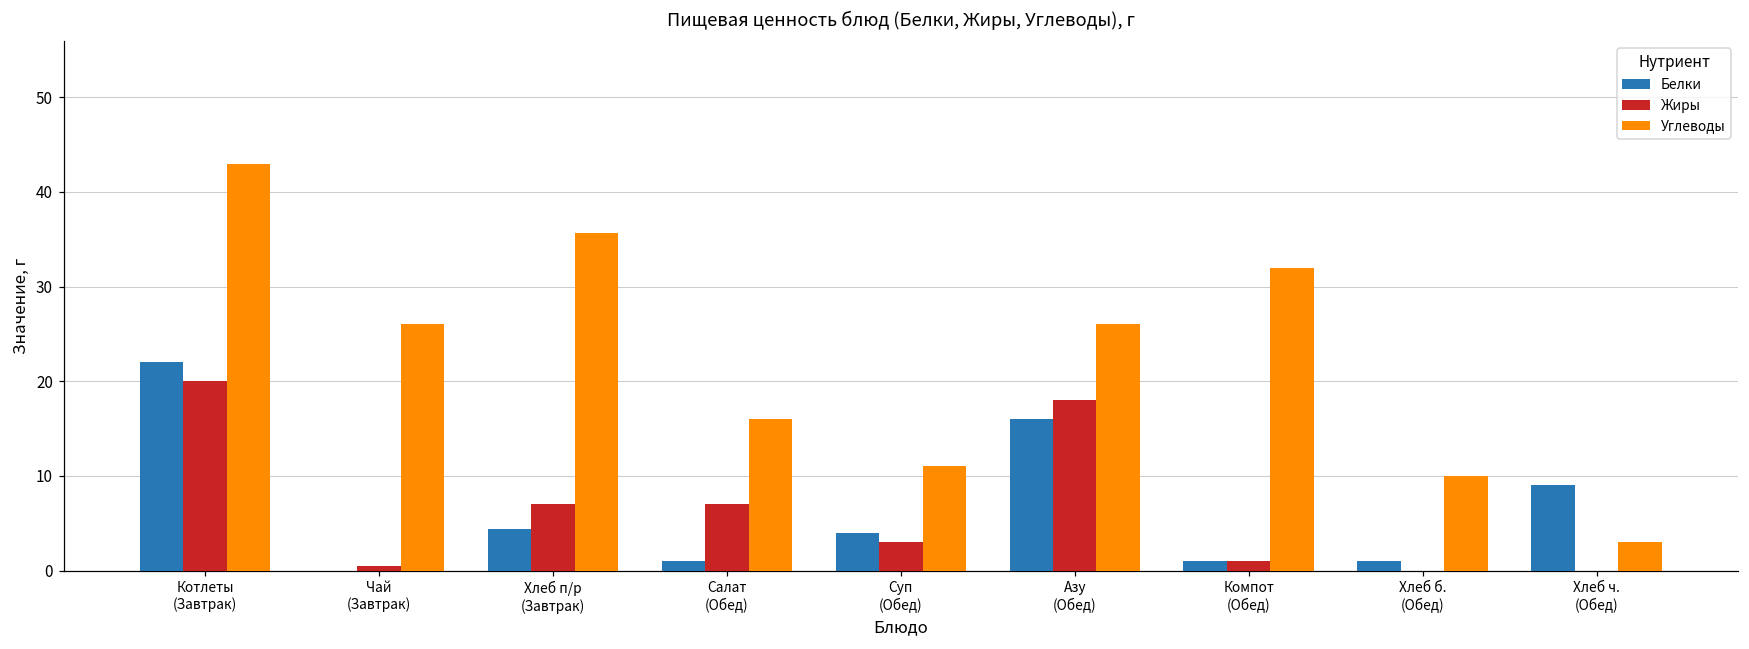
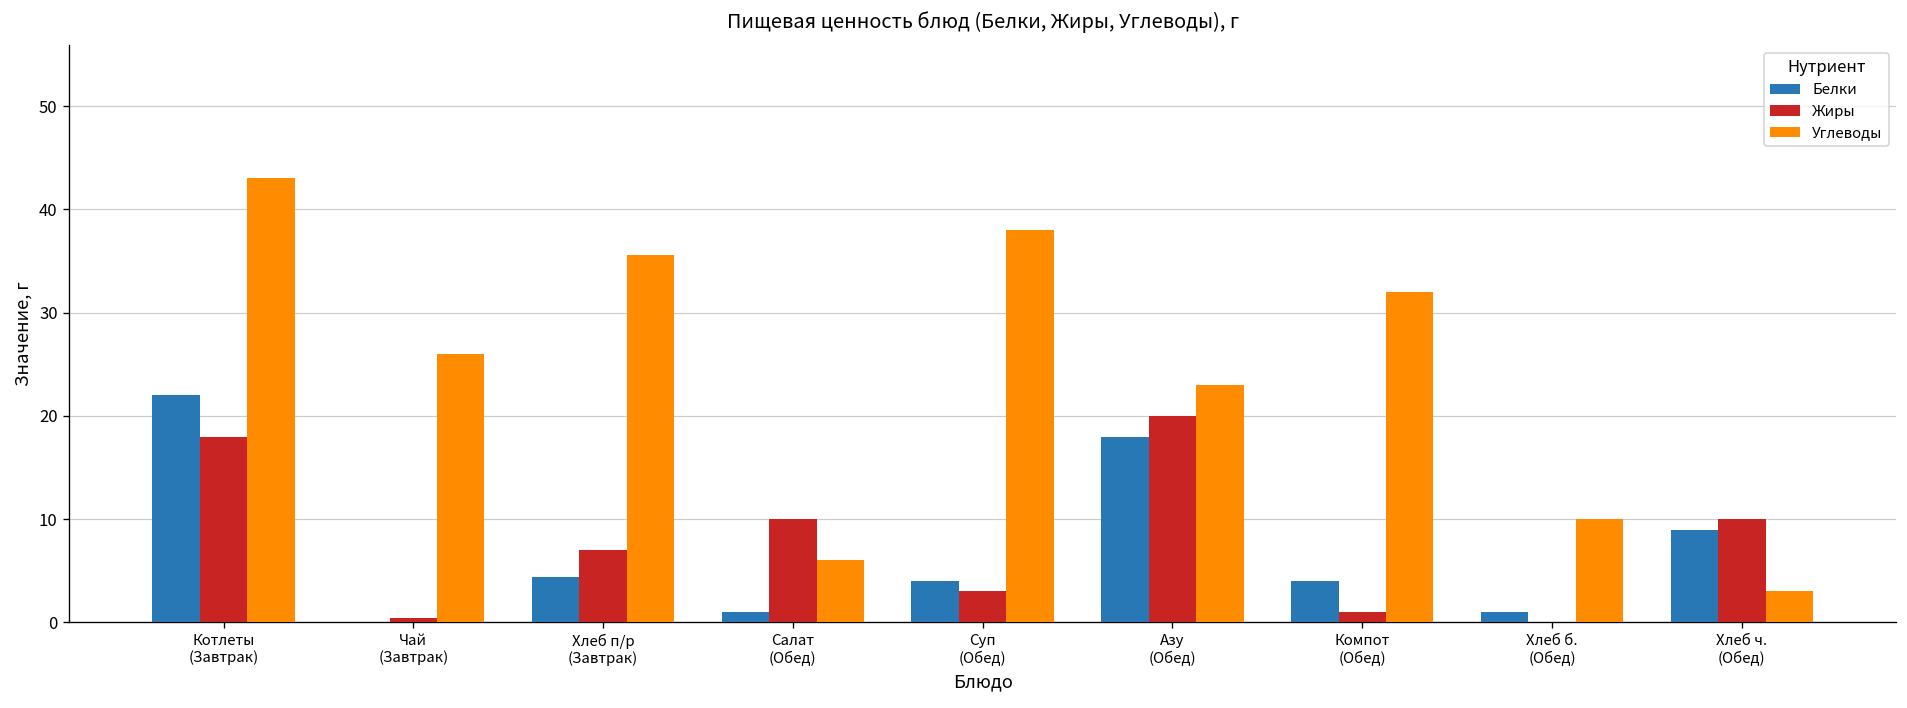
Жиры, Котлеты (Завтрак): 20 -> 18
Жиры, Салат (Обед): 7 -> 10
Углеводы, Салат (Обед): 16 -> 6
Углеводы, Суп (Обед): 11 -> 38
Белки, Азу (Обед): 16 -> 18
Жиры, Азу (Обед): 18 -> 20
Углеводы, Азу (Обед): 26 -> 23
Белки, Компот (Обед): 1 -> 4
Жиры, Хлеб ч. (Обед): 0 -> 10
